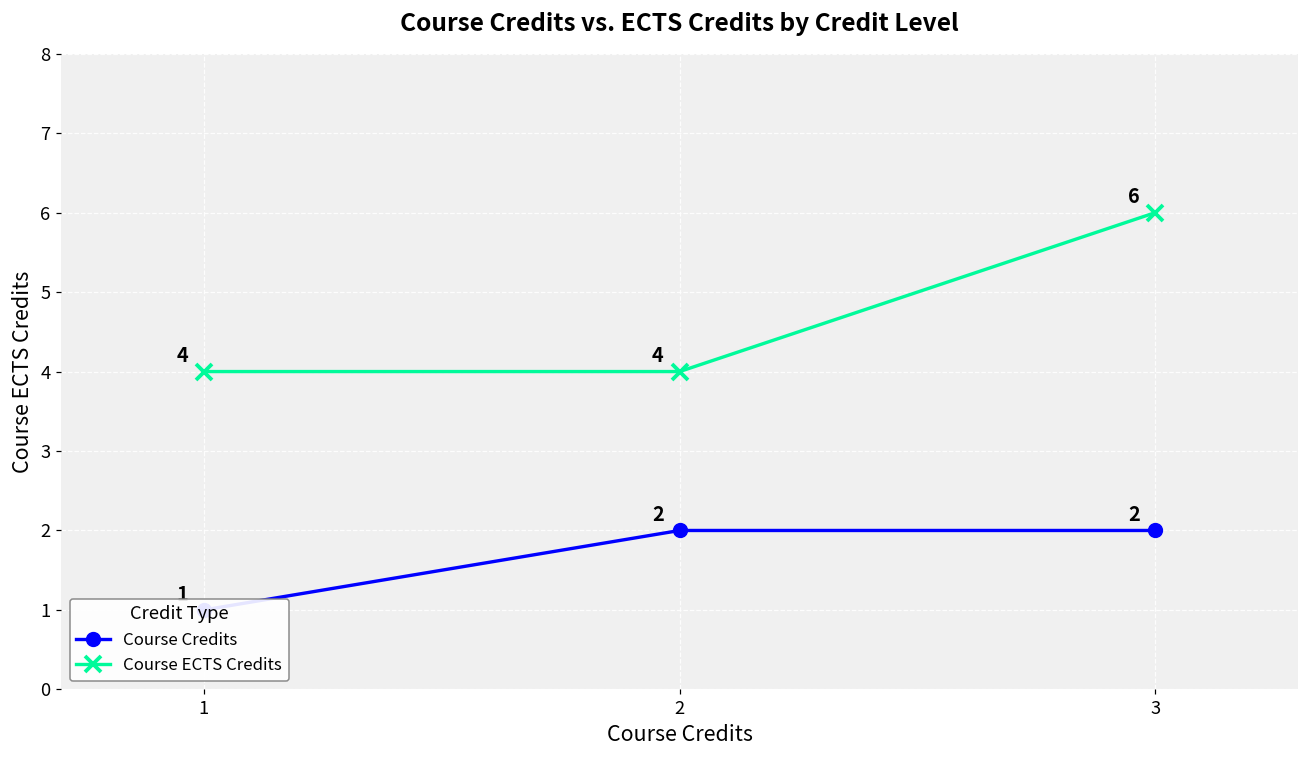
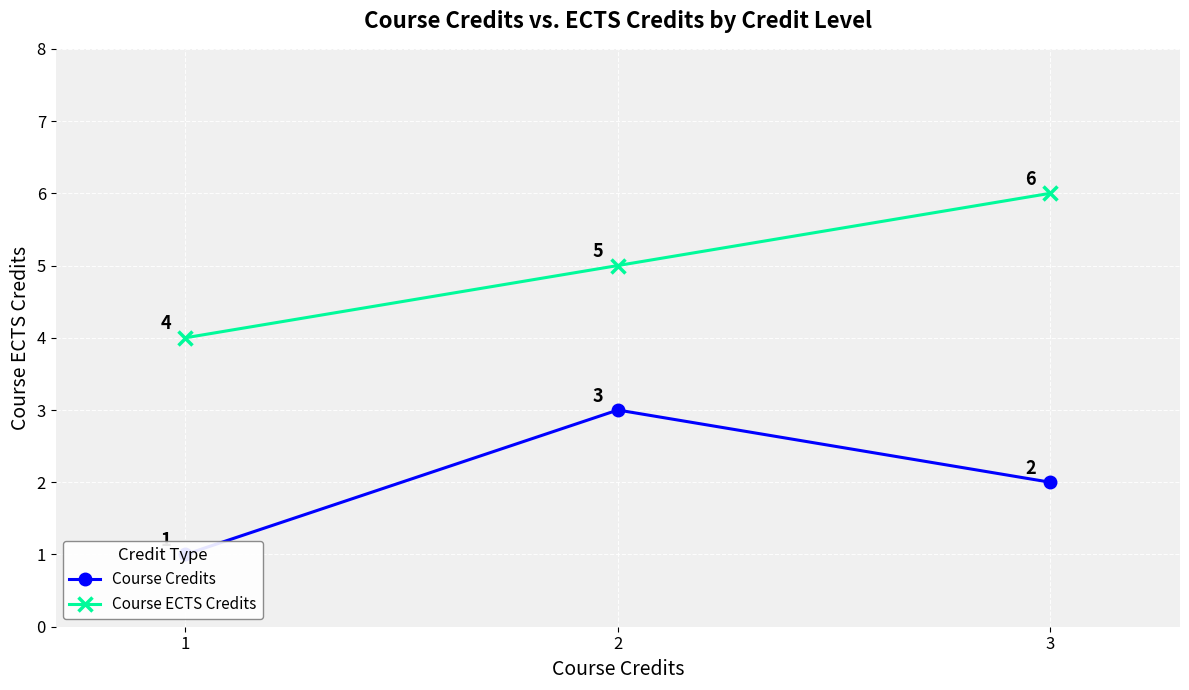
Course Credits, 2: 2 -> 3
Course ECTS Credits, 2: 4 -> 5
